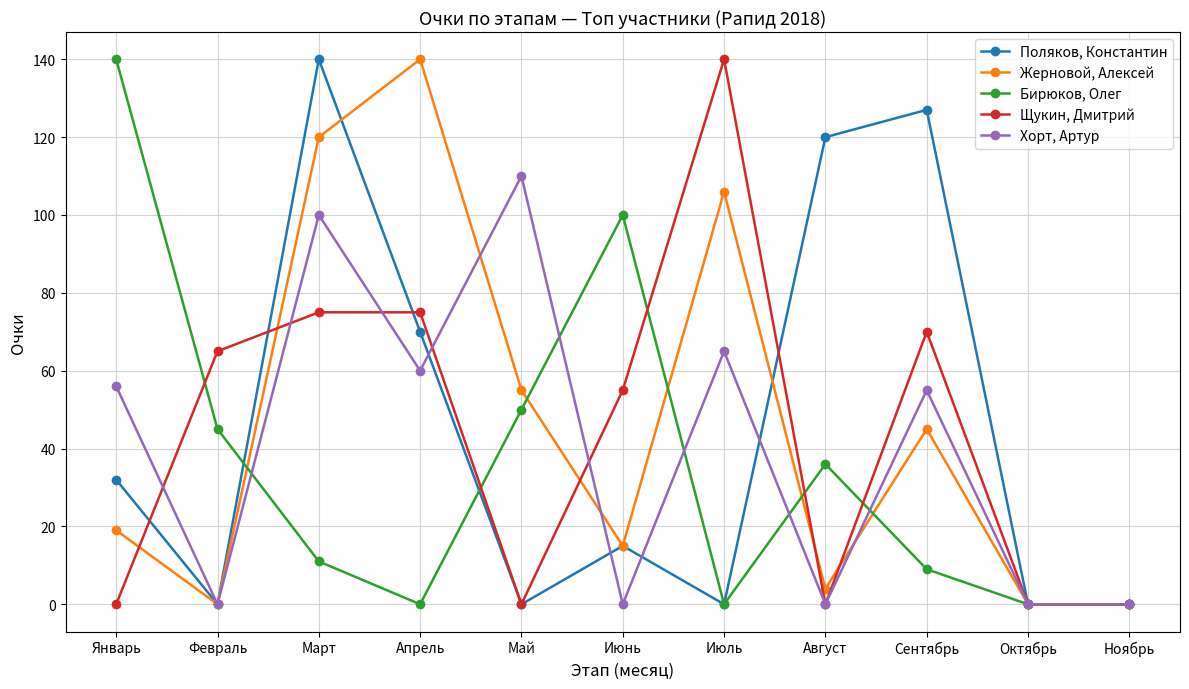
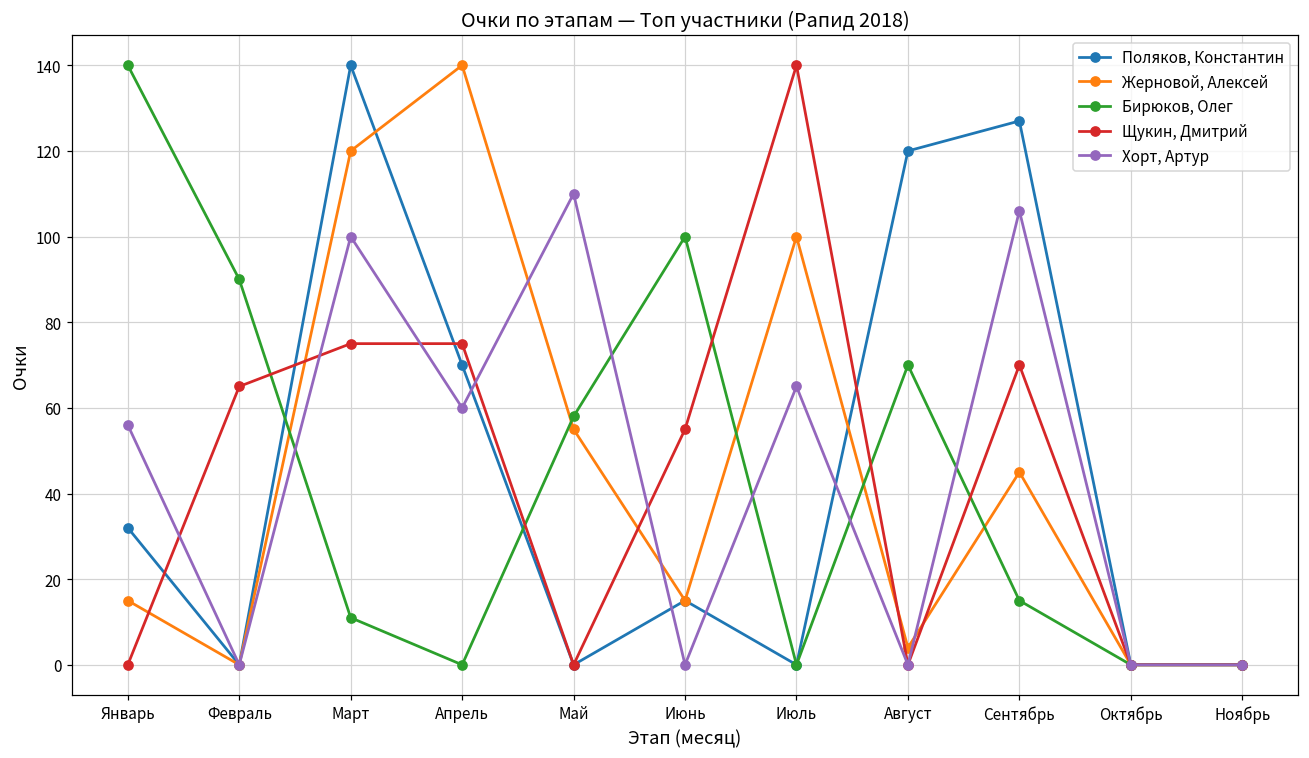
Жерновой, Алексей, Январь: 19 -> 15
Бирюков, Олег, Февраль: 45 -> 90
Бирюков, Олег, Май: 50 -> 58
Жерновой, Алексей, Июль: 106 -> 100
Бирюков, Олег, Август: 36 -> 70
Бирюков, Олег, Сентябрь: 9 -> 15
Хорт, Артур, Сентябрь: 55 -> 106
